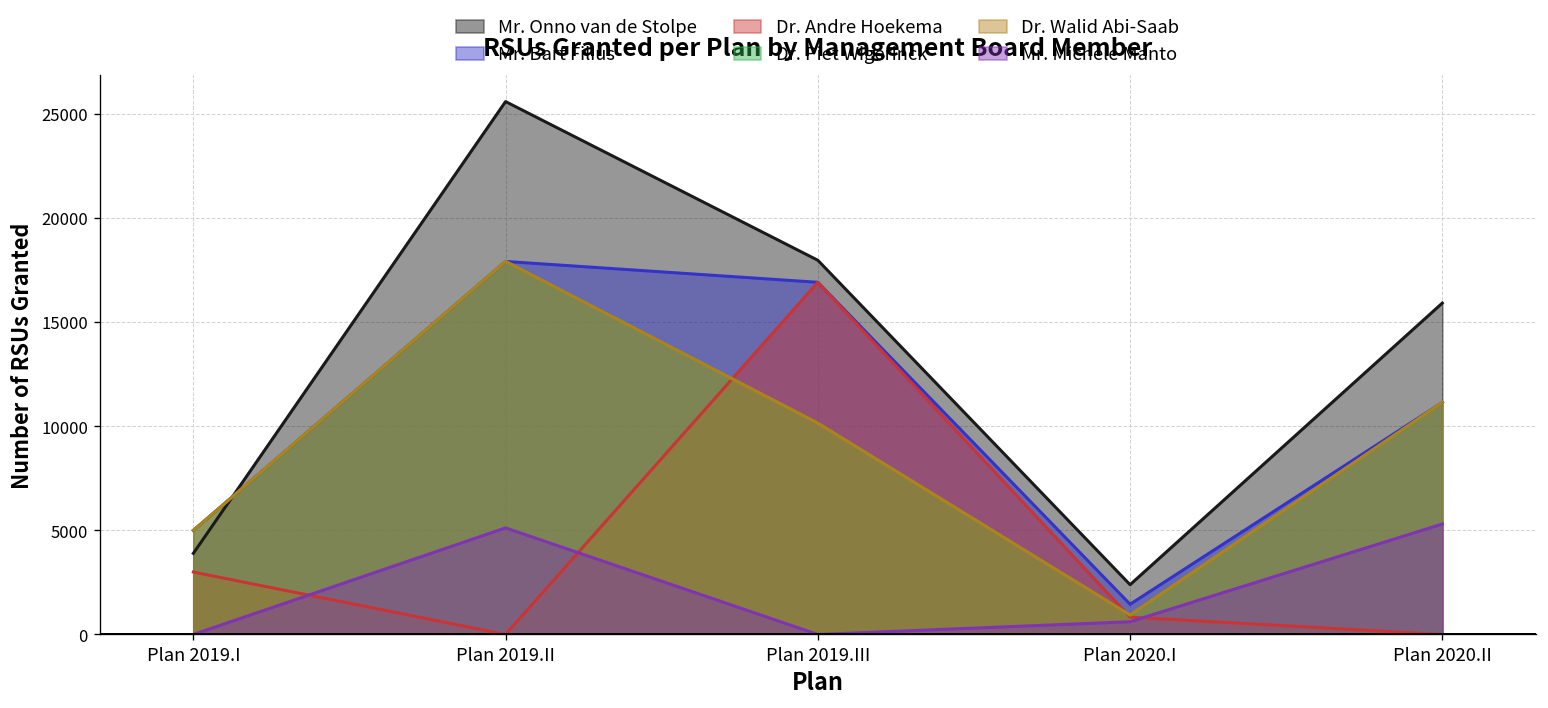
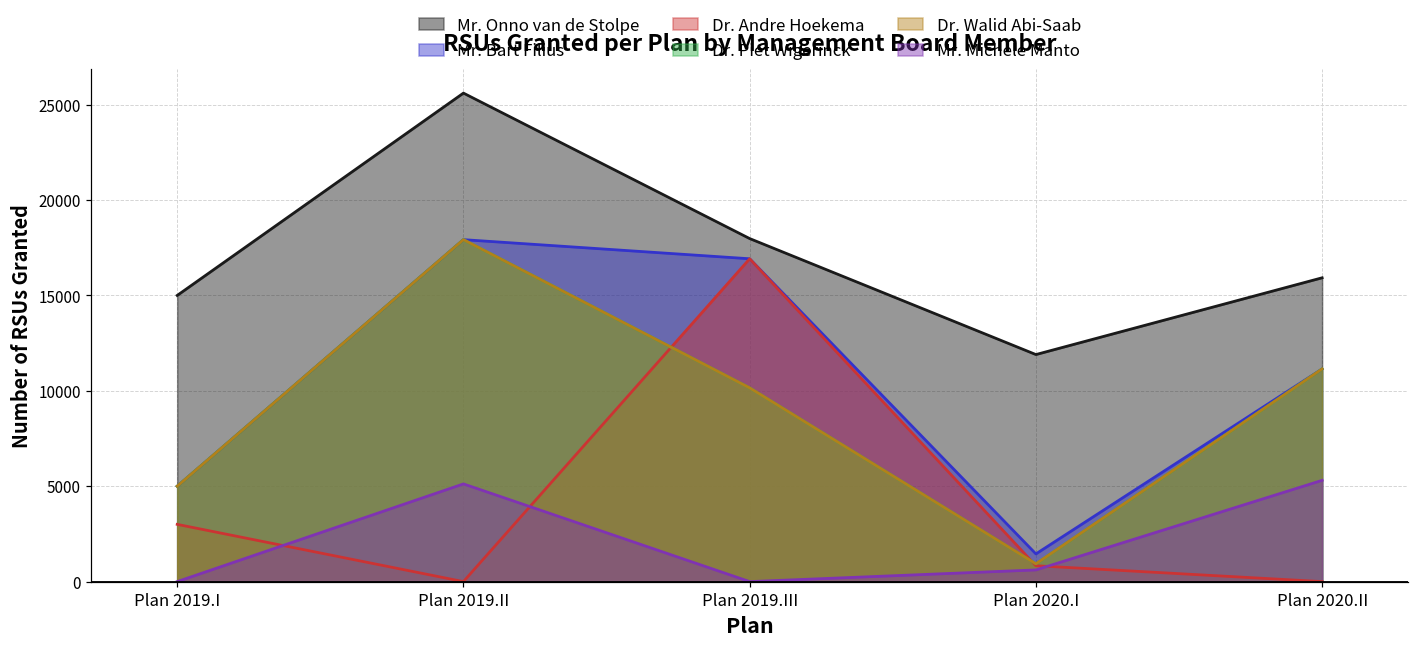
Mr. Onno van de Stolpe, Plan 2019.I: 3900 -> 15000
Mr. Onno van de Stolpe, Plan 2020.I: 2400 -> 11900
